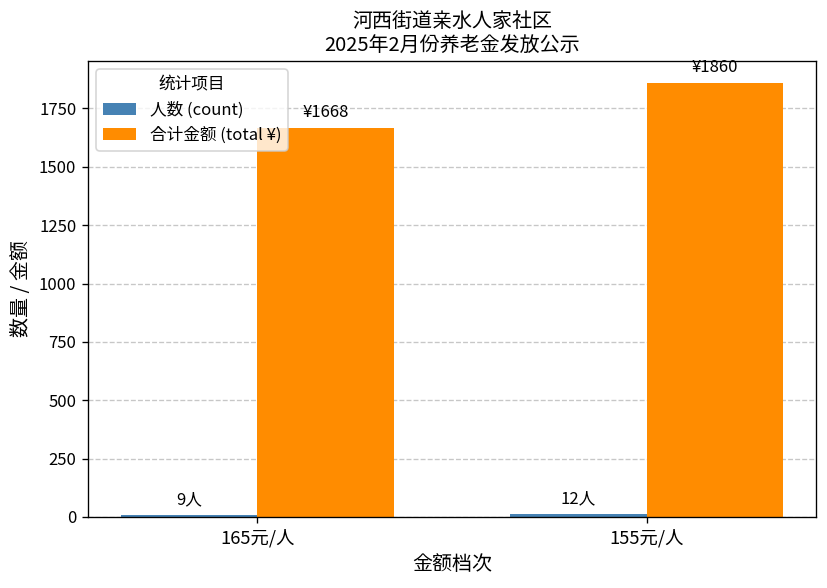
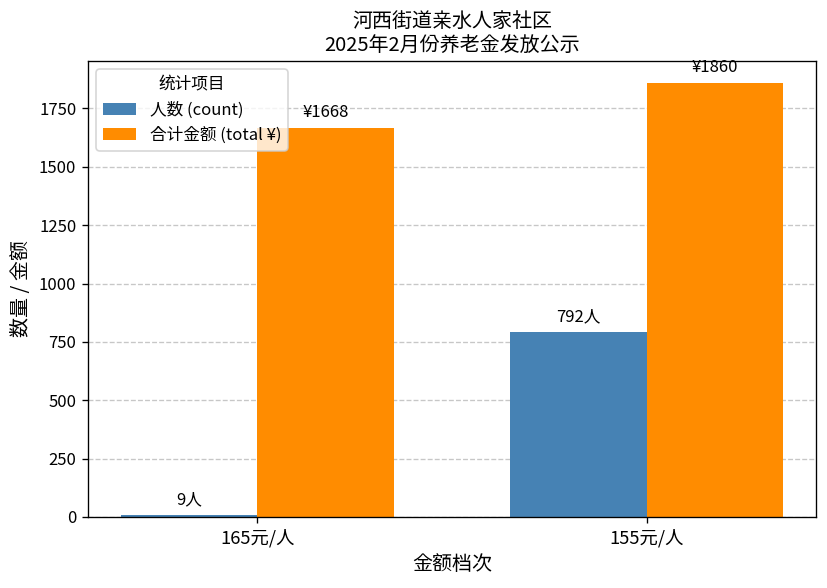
人数 (count), 155元/人: 12人 -> 792人
